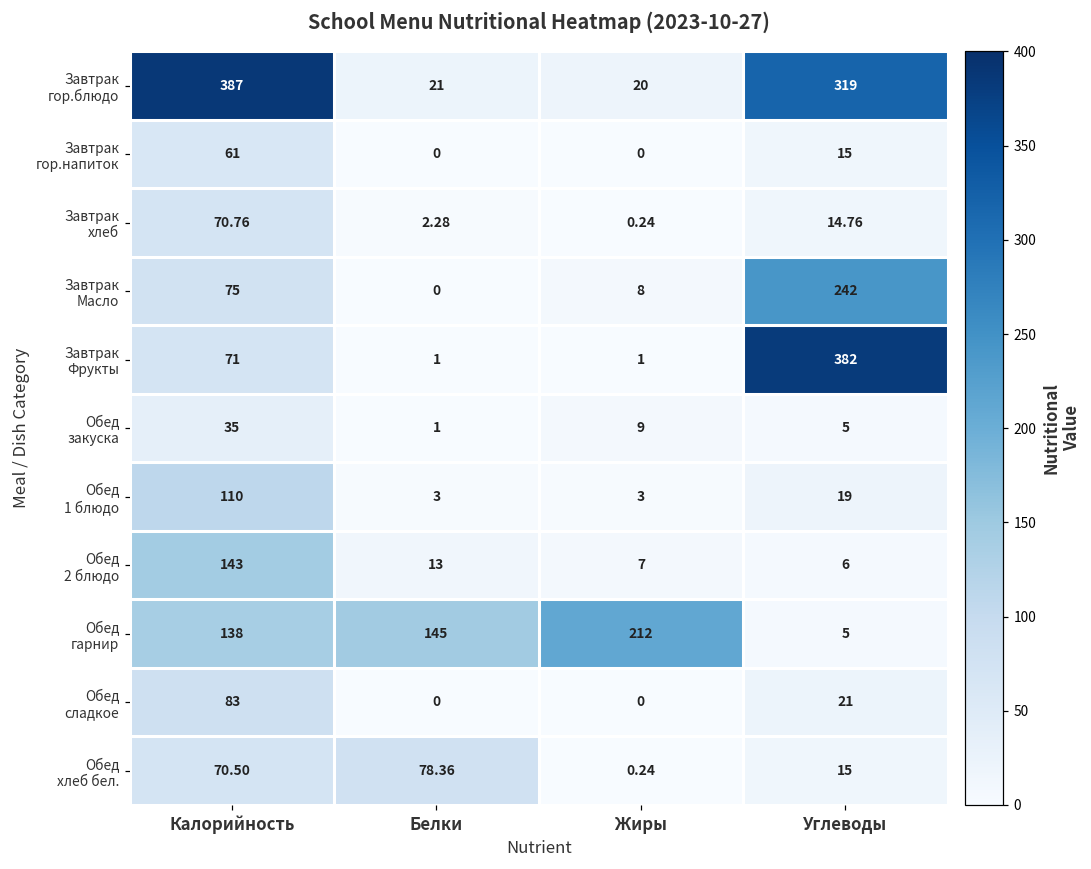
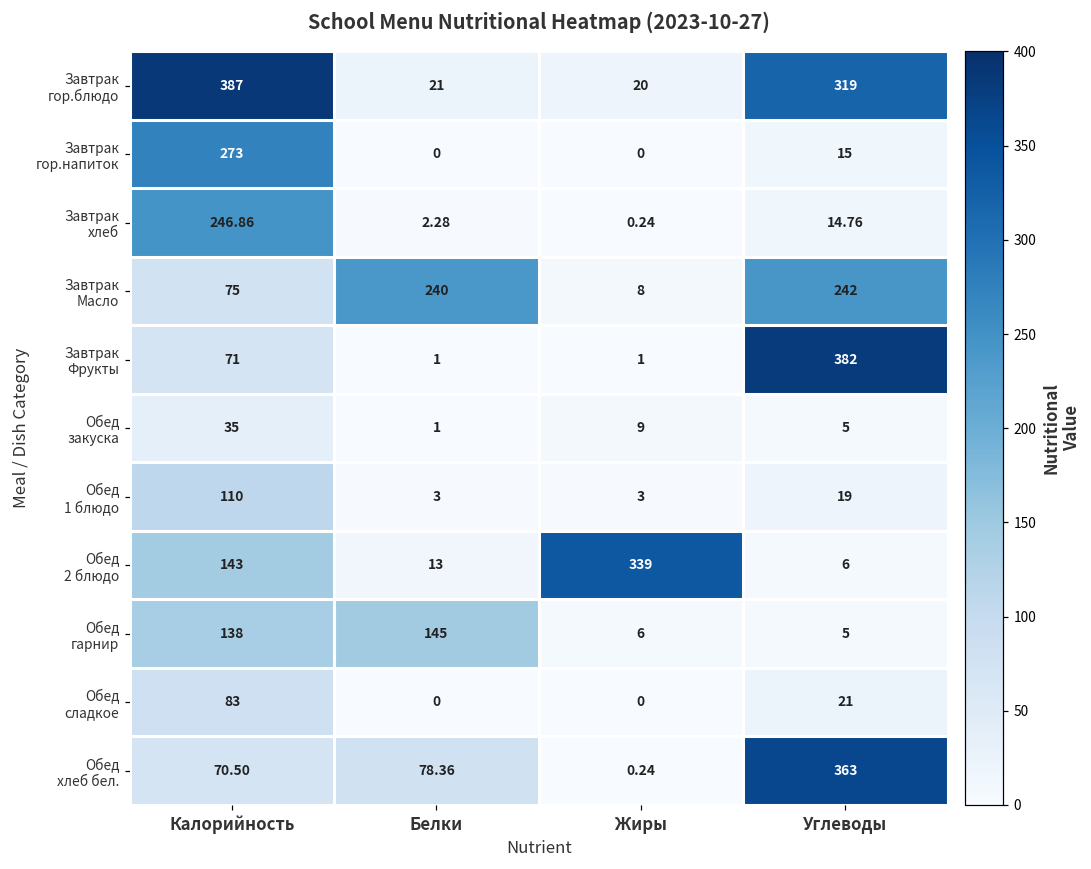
Завтрак гор.напиток, Калорийность: 61 -> 273
Завтрак хлеб, Калорийность: 70.76 -> 246.86
Завтрак Масло, Белки: 0 -> 240
Обед 2 блюдо, Жиры: 7 -> 339
Обед гарнир, Жиры: 212 -> 6
Обед хлеб бел., Углеводы: 15 -> 363
